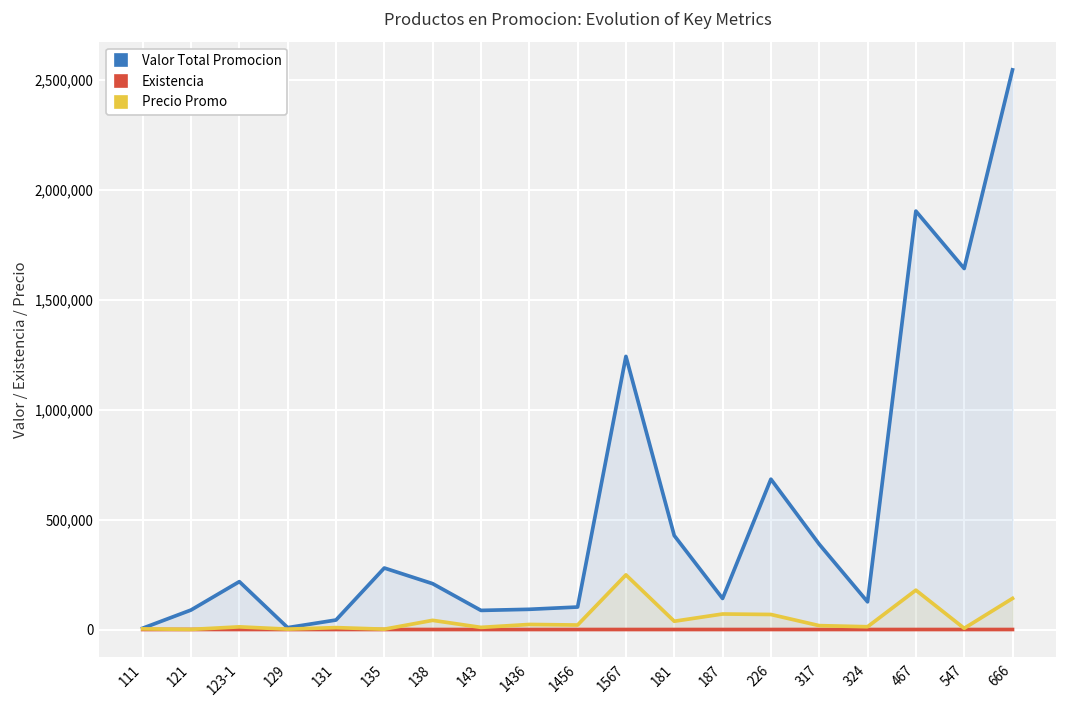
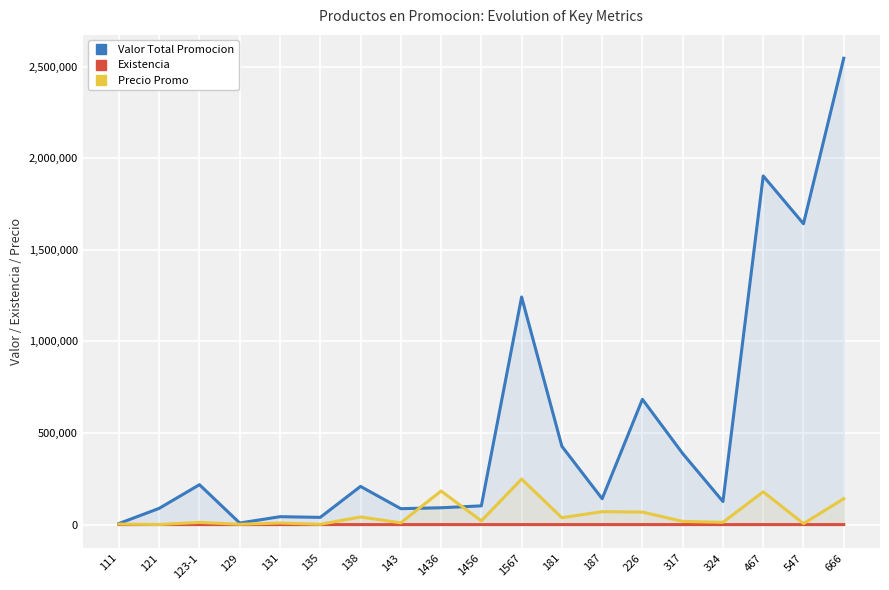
Valor Total Promocion, 135: 280,000 -> 40,000
Precio Promo, 1436: 20,000 -> 180,000
